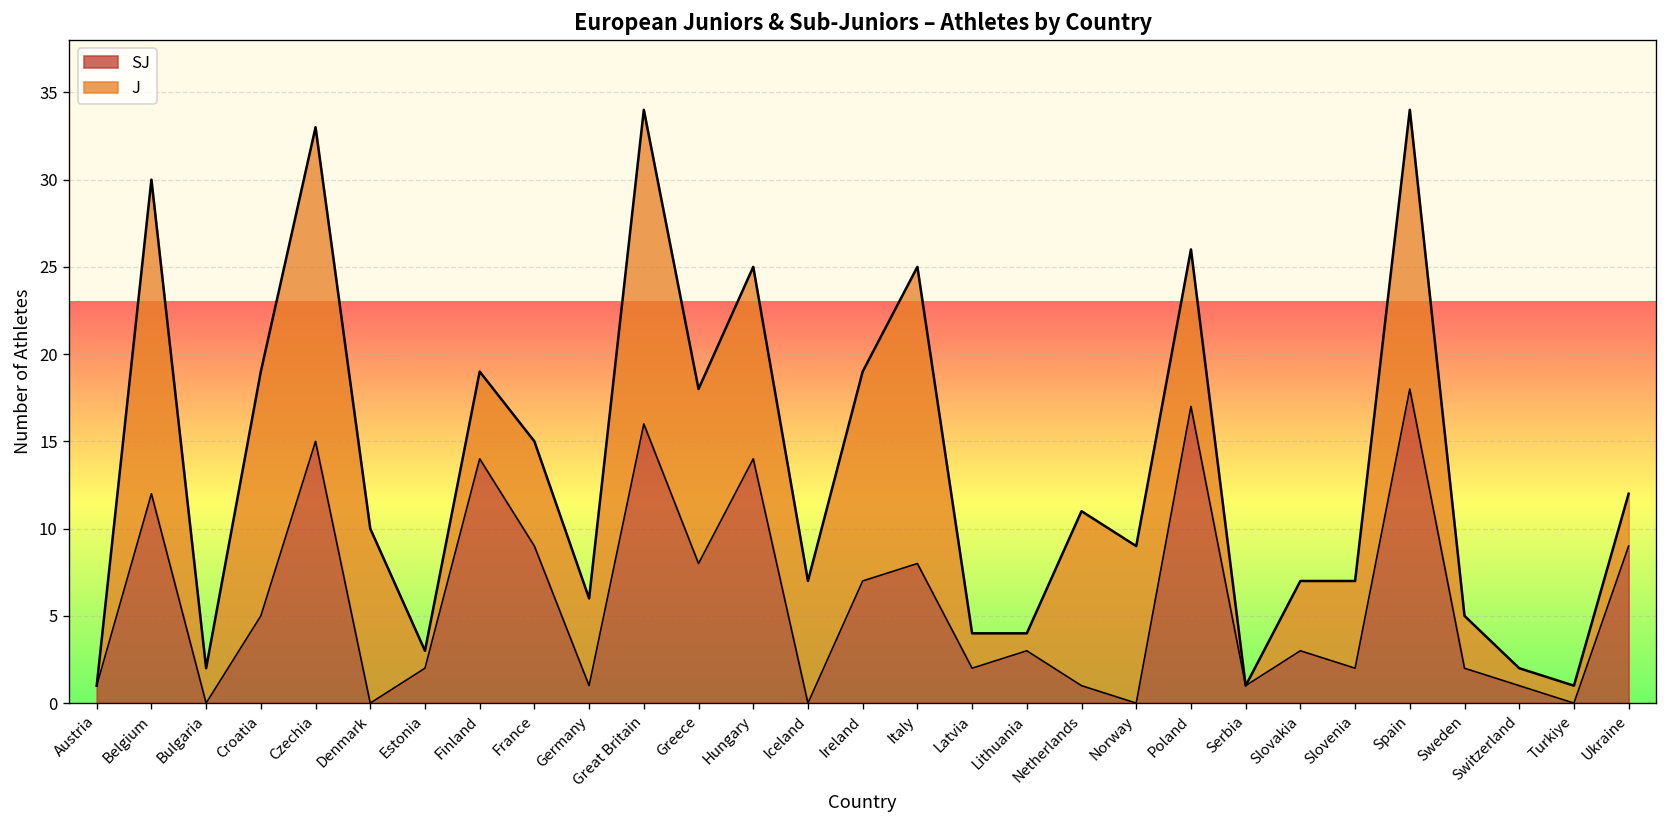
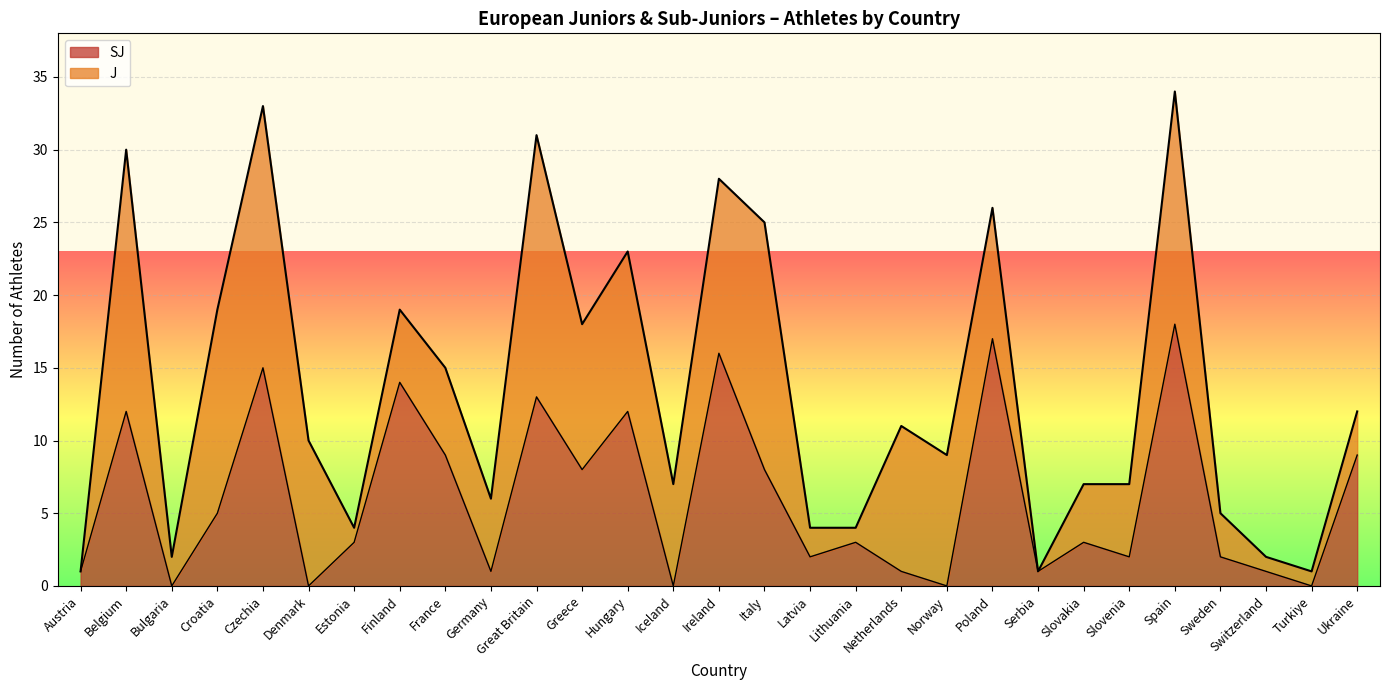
SJ, Estonia: 2 -> 3
SJ, Great Britain: 16 -> 13
SJ, Hungary: 14 -> 12
SJ, Ireland: 7 -> 16
